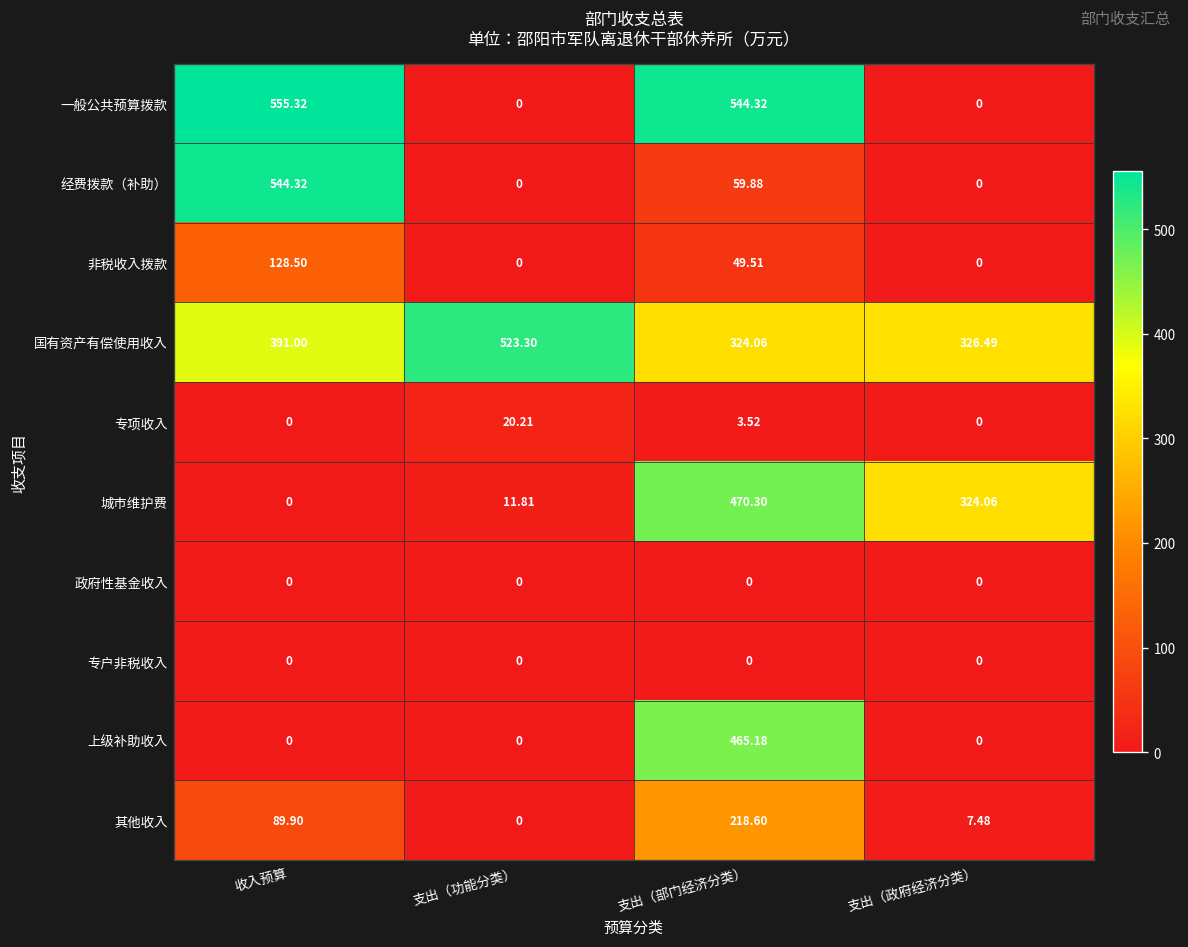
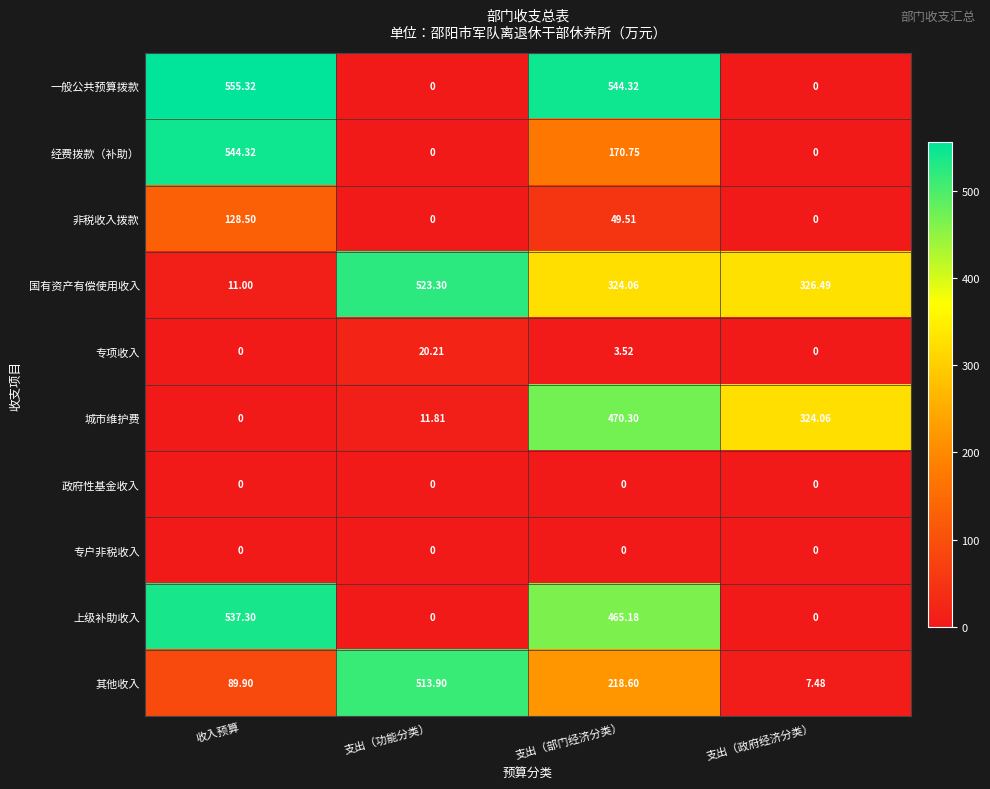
经费拨款（补助）, 支出（部门经济分类）: 59.88 -> 170.75
国有资产有偿使用收入, 收入预算: 391.00 -> 11.00
上级补助收入, 收入预算: 0 -> 537.30
其他收入, 支出（功能分类）: 0 -> 513.90
